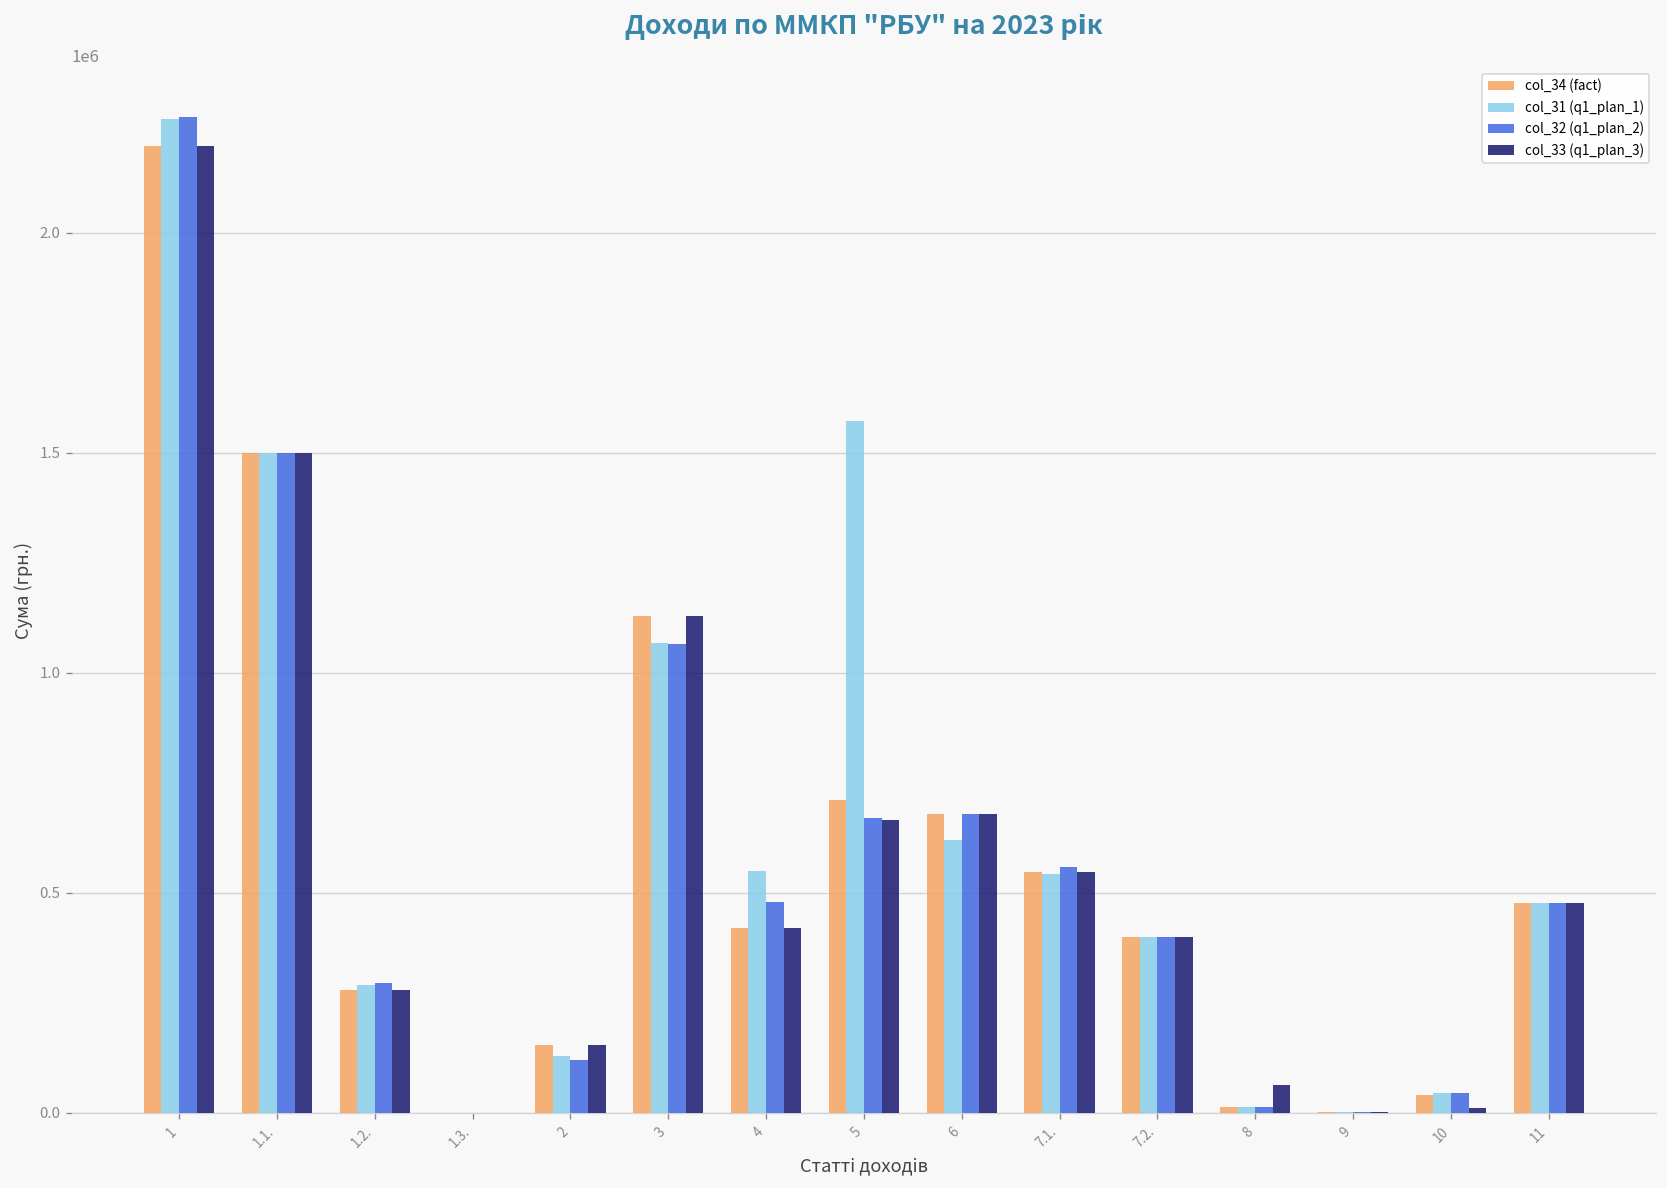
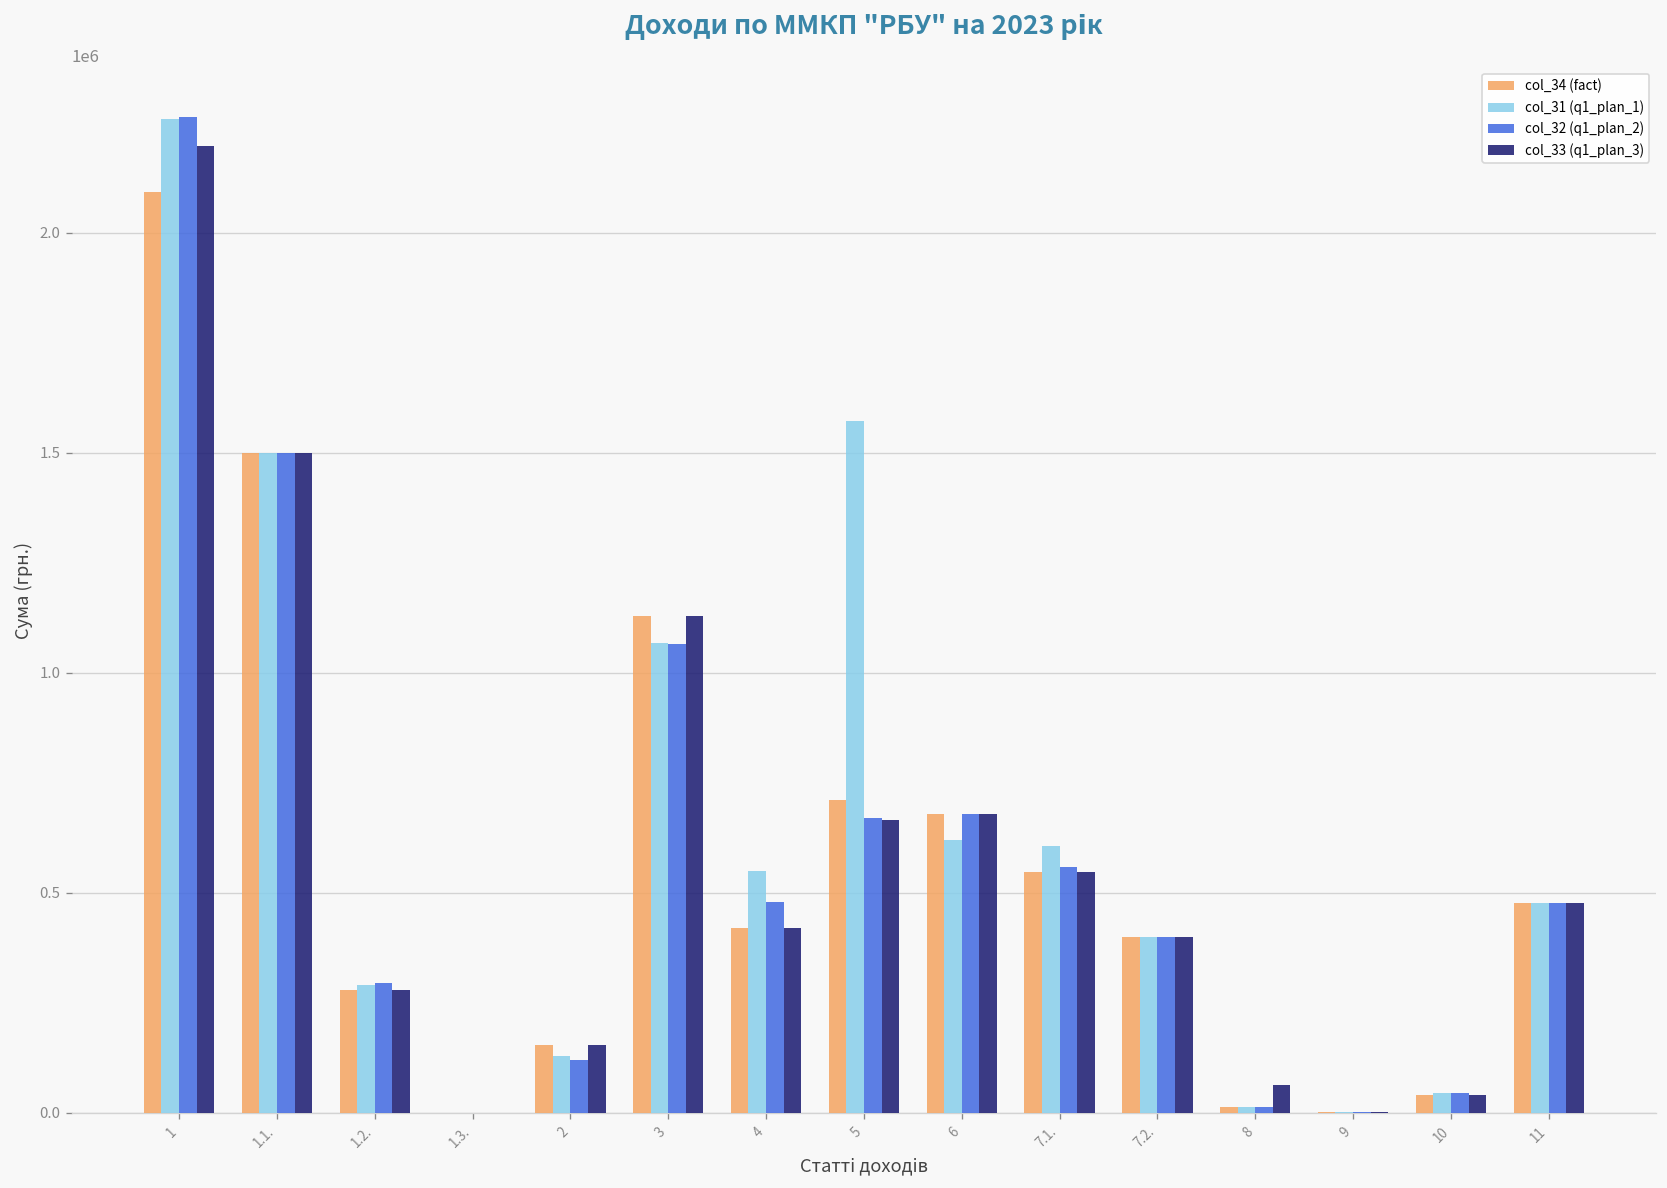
col_34 (fact), 1: 2200000 -> 2090000
col_31 (q1_plan_1), 7.1.: 540000 -> 610000
col_33 (q1_plan_3), 10: 10000 -> 40000
